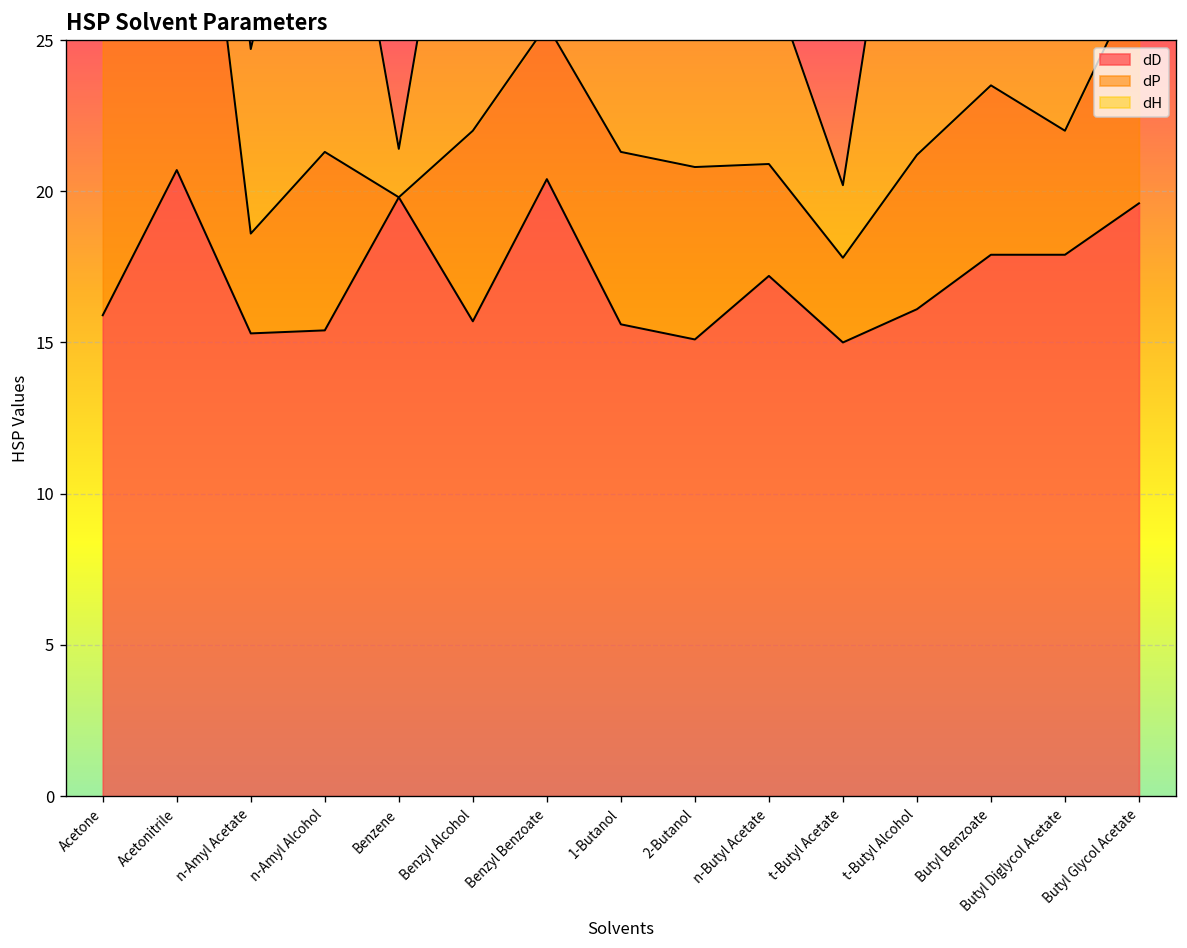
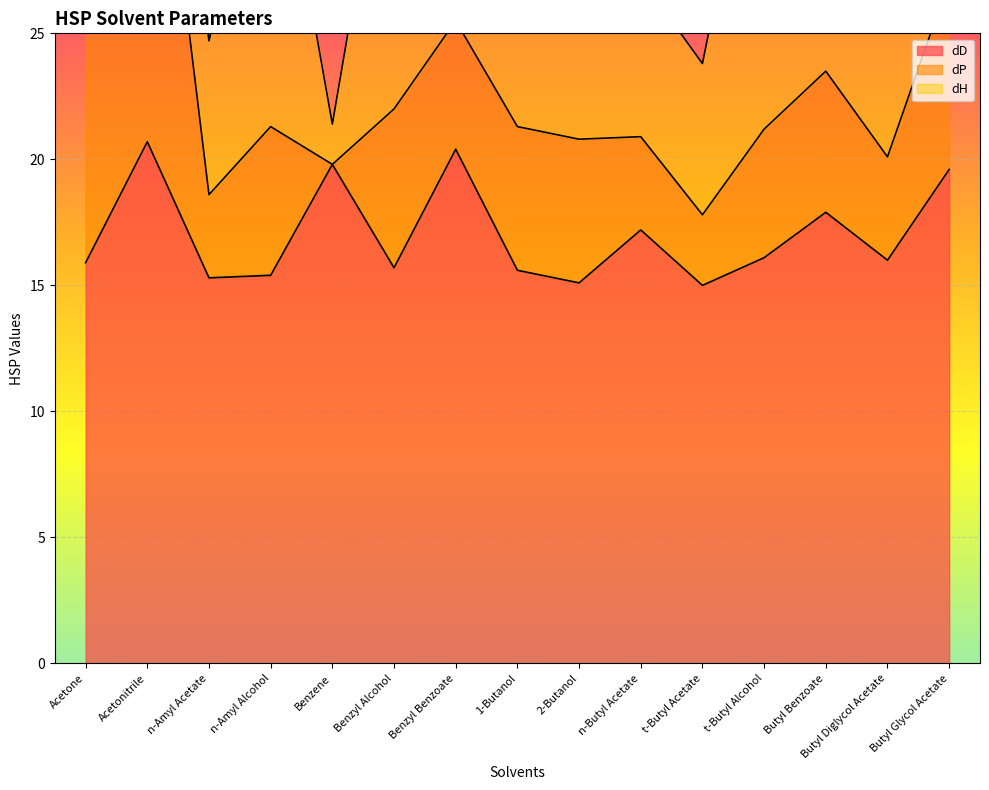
dH, t-Butyl Acetate: 2.4 -> 6.0
dD, Butyl Diglycol Acetate: 17.9 -> 16.0
